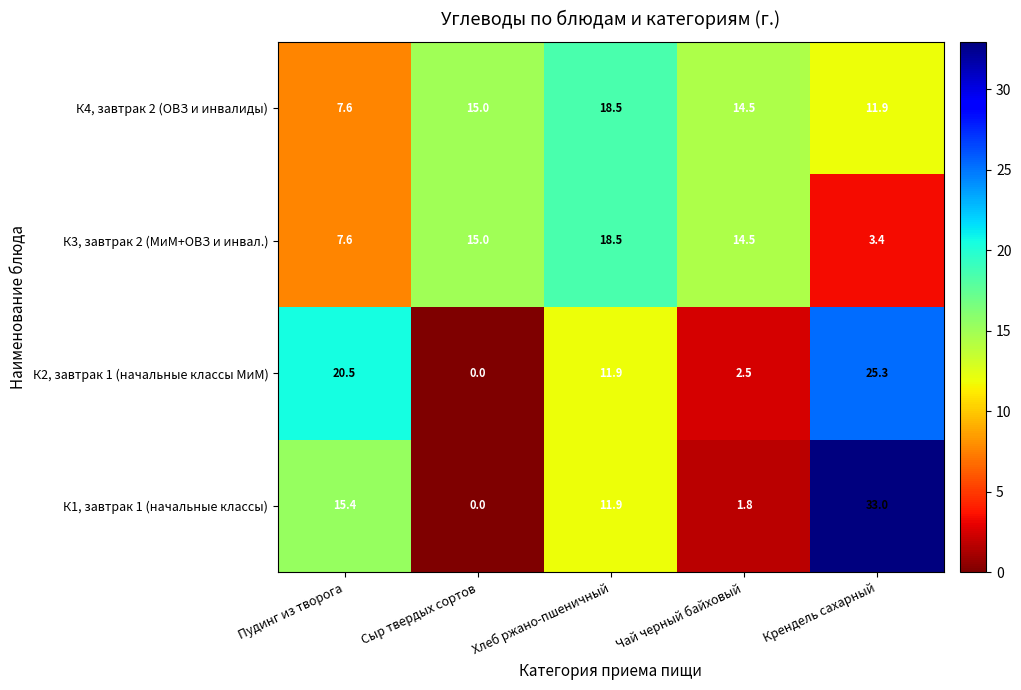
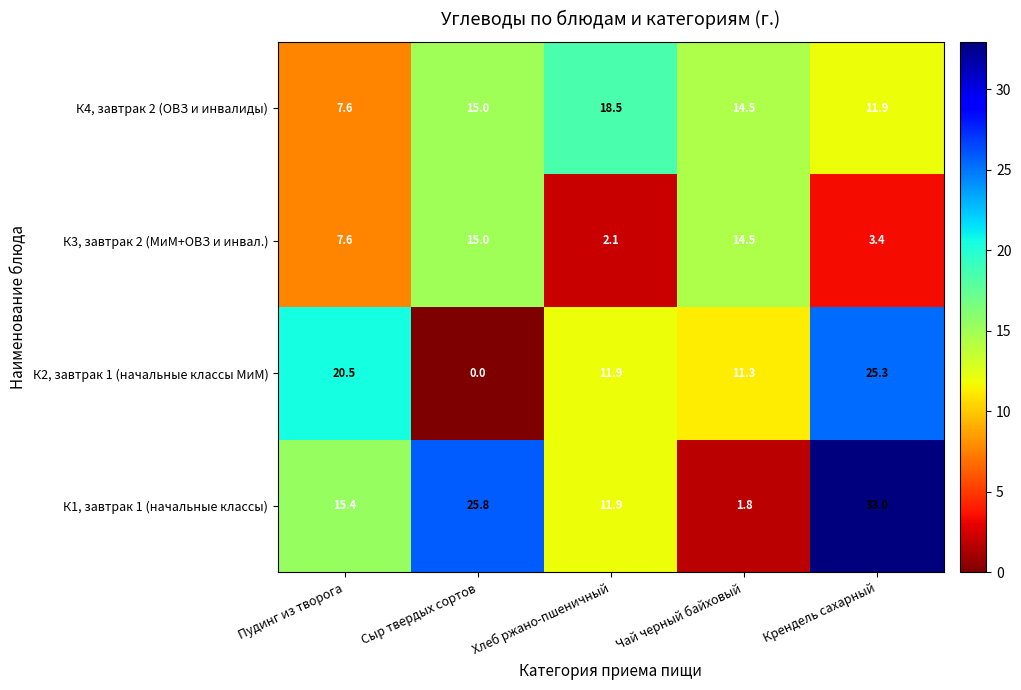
К3, завтрак 2 (МиМ+ОВЗ и инвал.), Хлеб ржано-пшеничный: 18.5 -> 2.1
К2, завтрак 1 (начальные классы МиМ), Чай черный байховый: 2.5 -> 11.3
К1, завтрак 1 (начальные классы), Сыр твердых сортов: 0.0 -> 25.8
